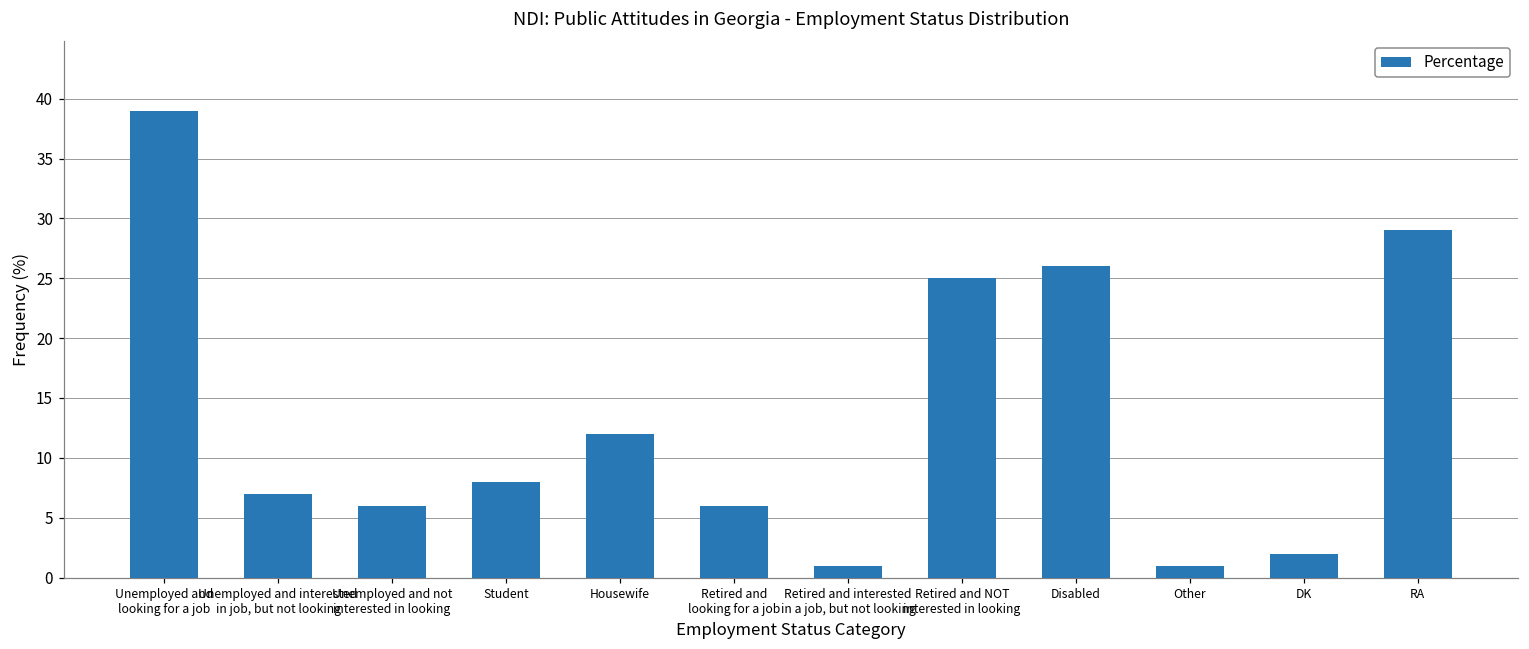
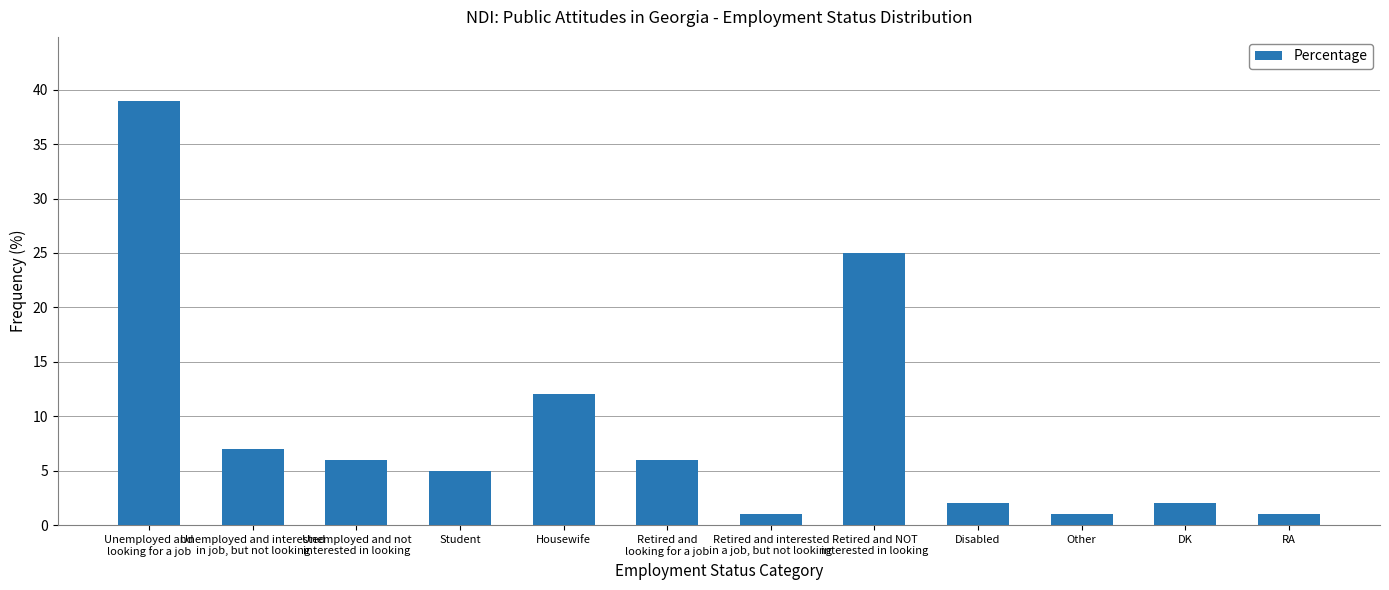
Student: 8 -> 5
Disabled: 26 -> 2
RA: 29 -> 1
